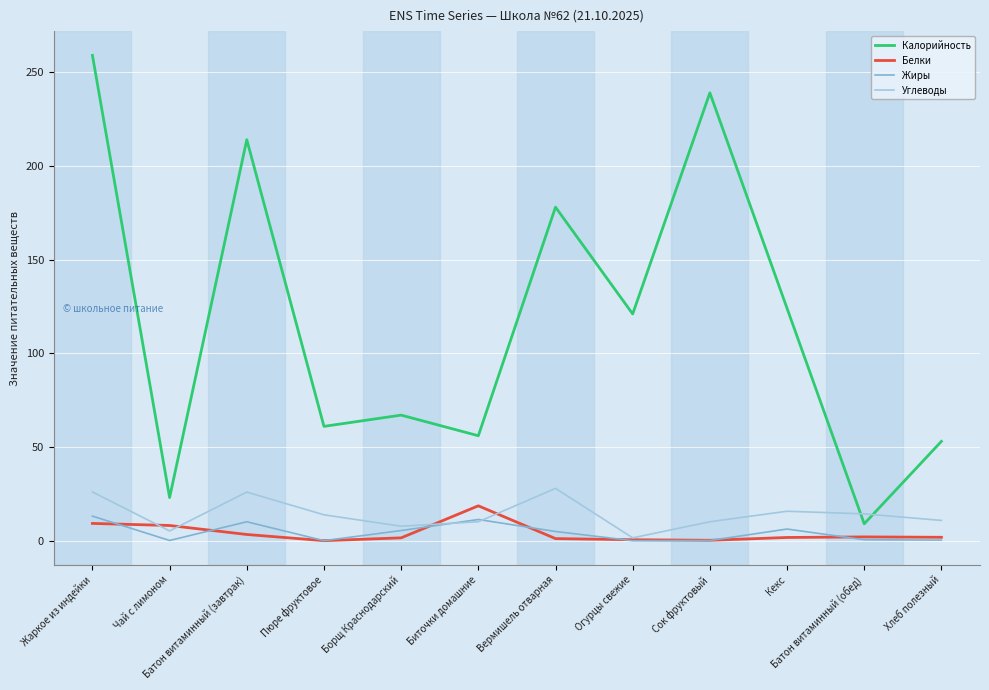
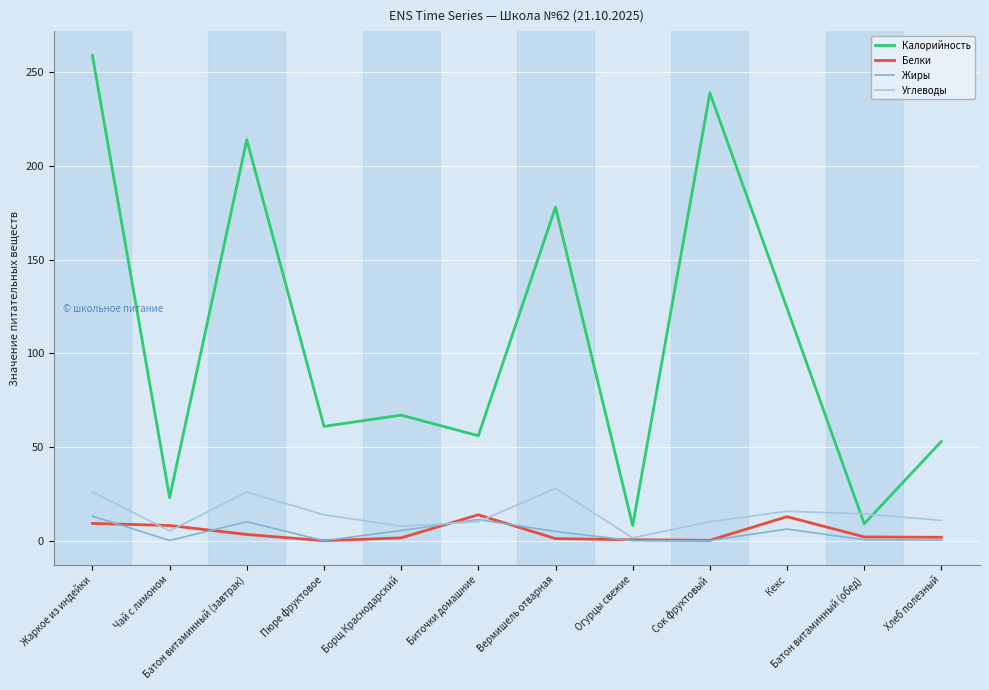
Белки, Биточки домашние: 19 -> 14
Калорийность, Огурцы свежие: 121 -> 8
Белки, Кекс: 2 -> 13
